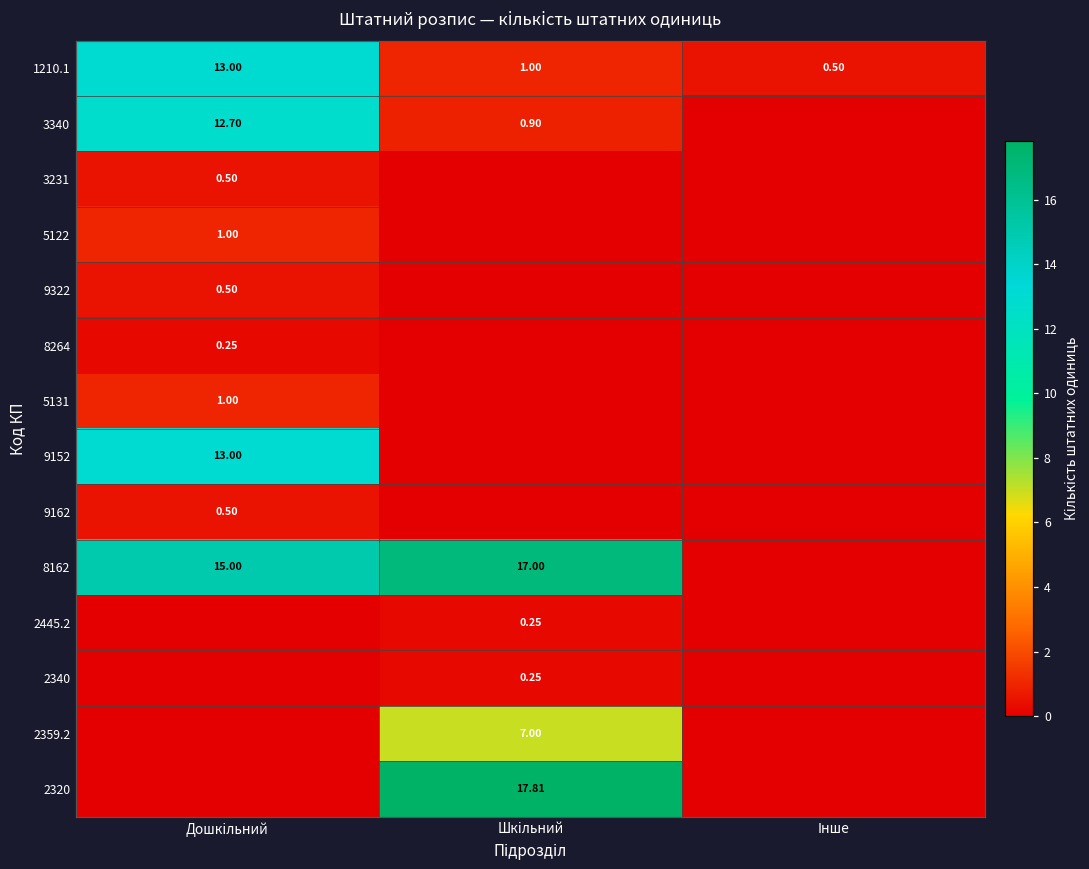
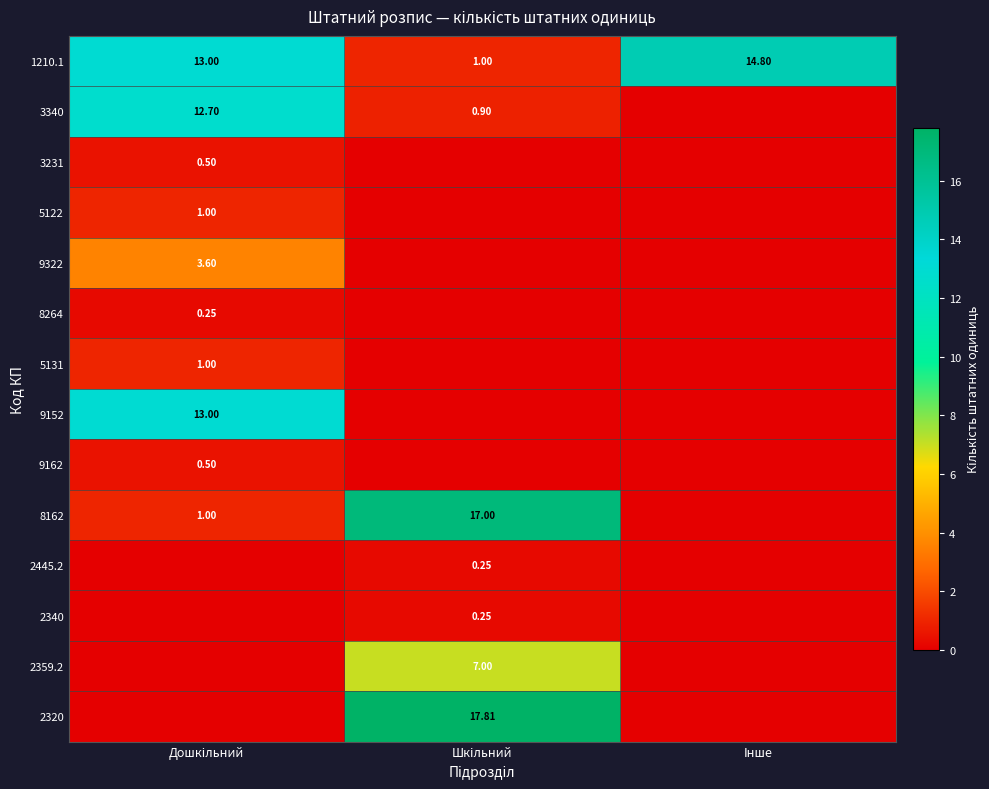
1210.1, Інше: 0.50 -> 14.80
9322, Дошкільний: 0.50 -> 3.60
8162, Дошкільний: 15.00 -> 1.00
